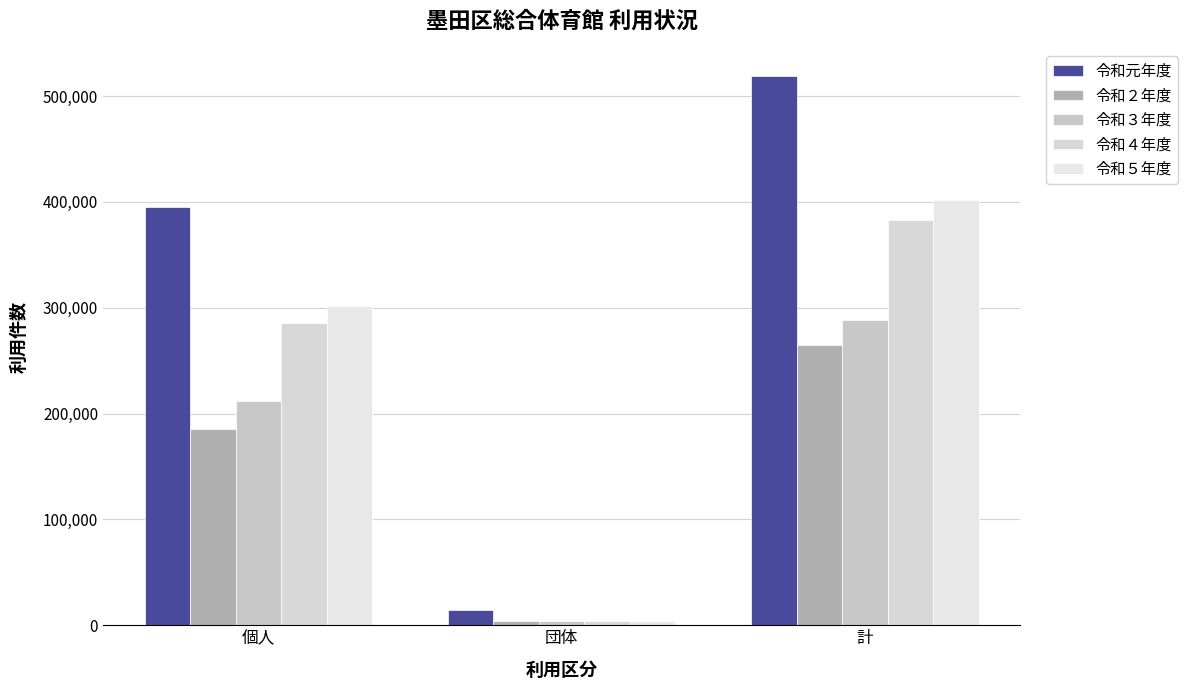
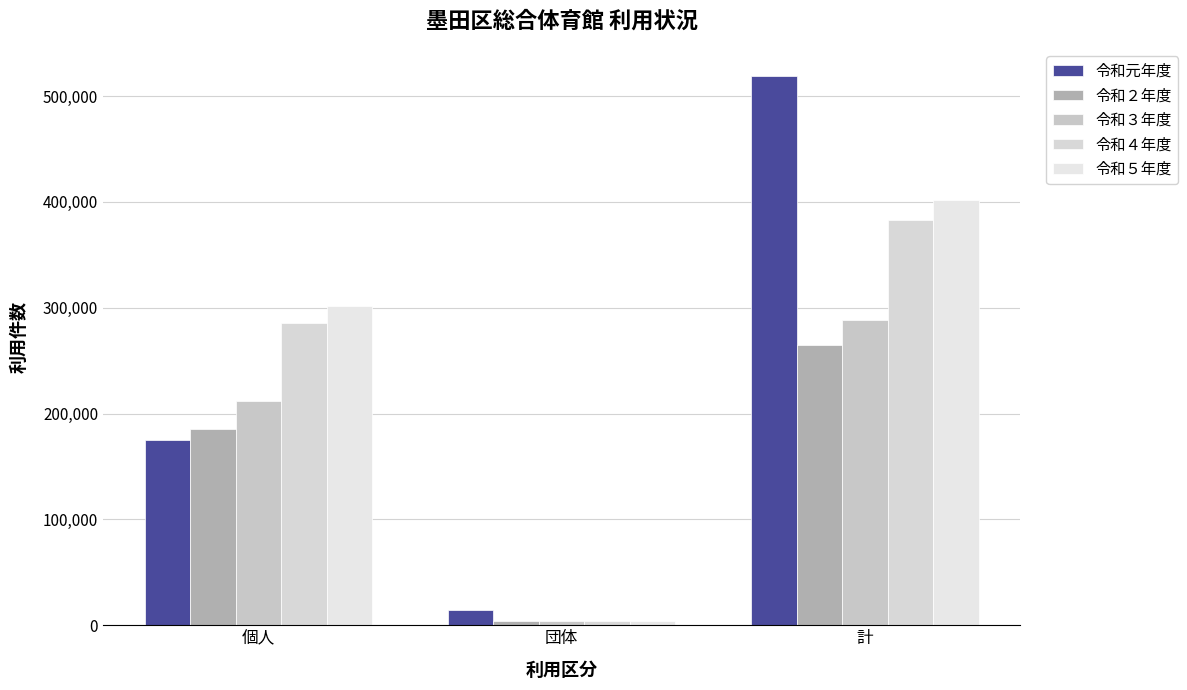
令和元年度, 個人: 395,000 -> 175,000
